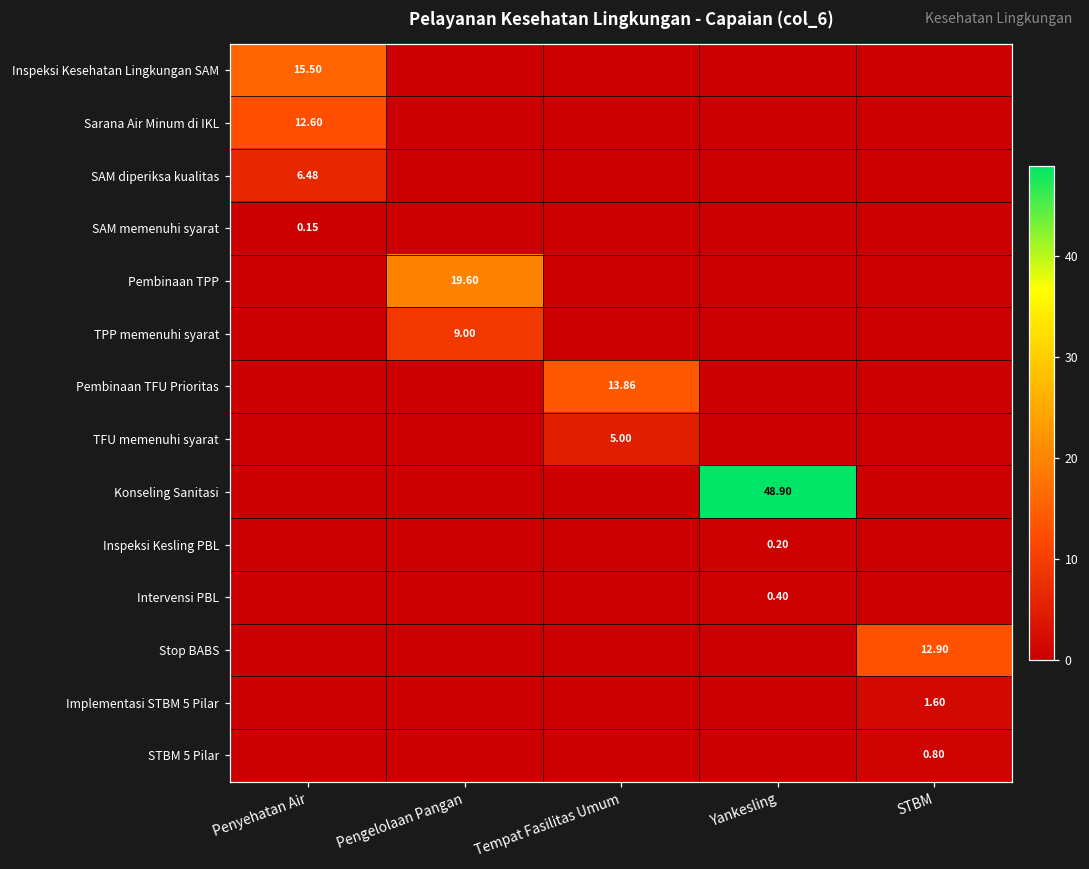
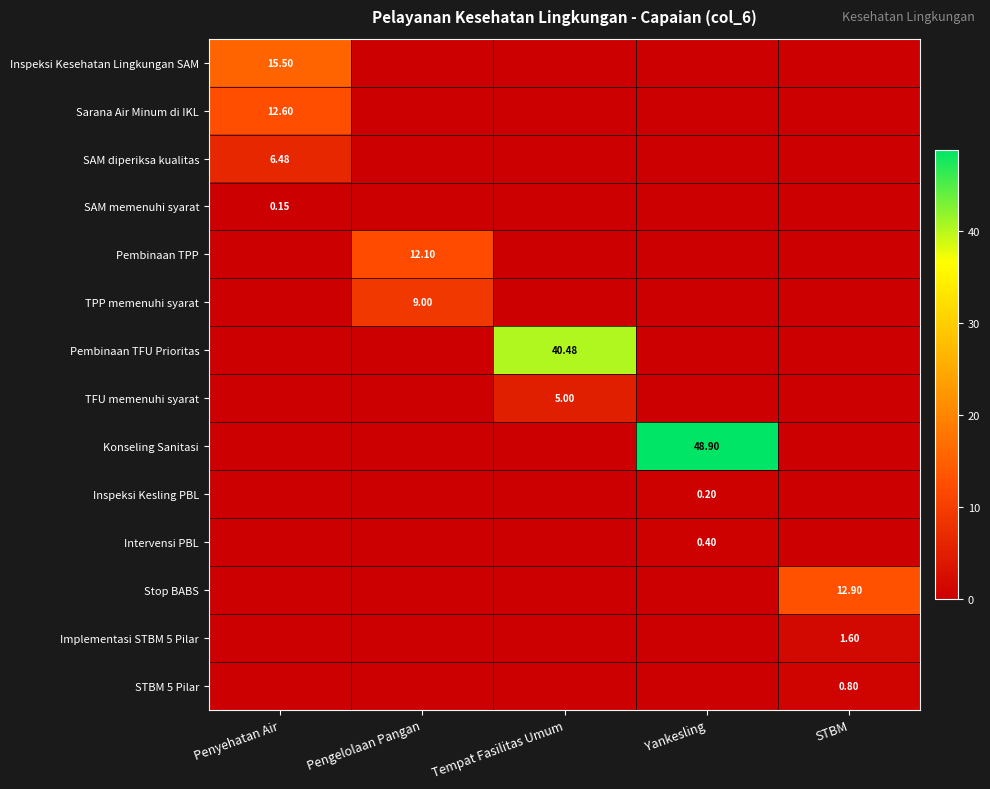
Pembinaan TPP, Pengelolaan Pangan: 19.60 -> 12.10
Pembinaan TFU Prioritas, Tempat Fasilitas Umum: 13.86 -> 40.48
